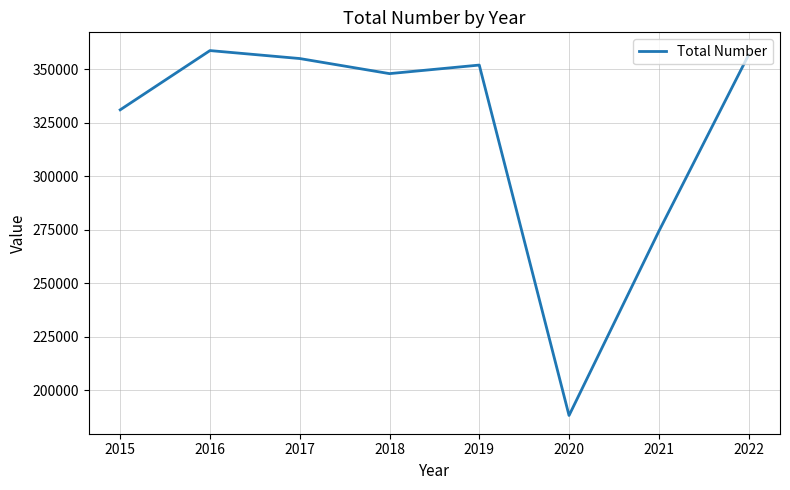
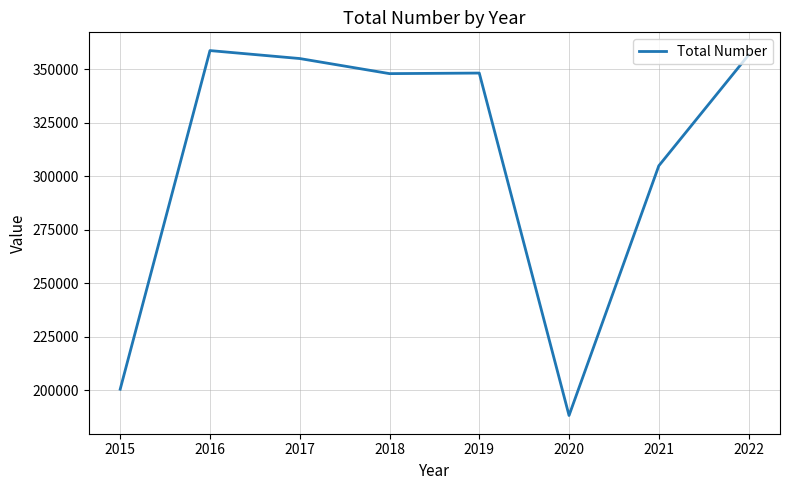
2015: 331000 -> 200000
2019: 352000 -> 348000
2021: 274000 -> 305000
